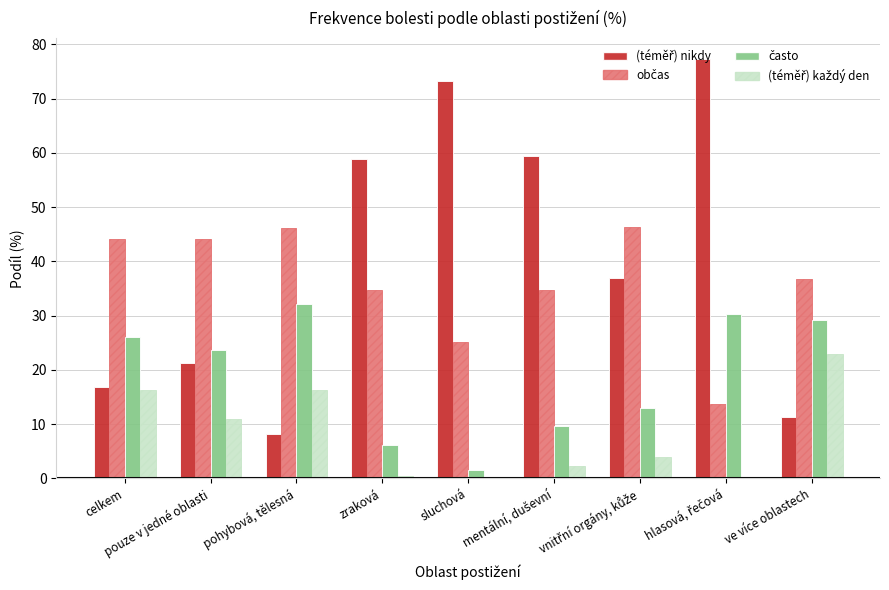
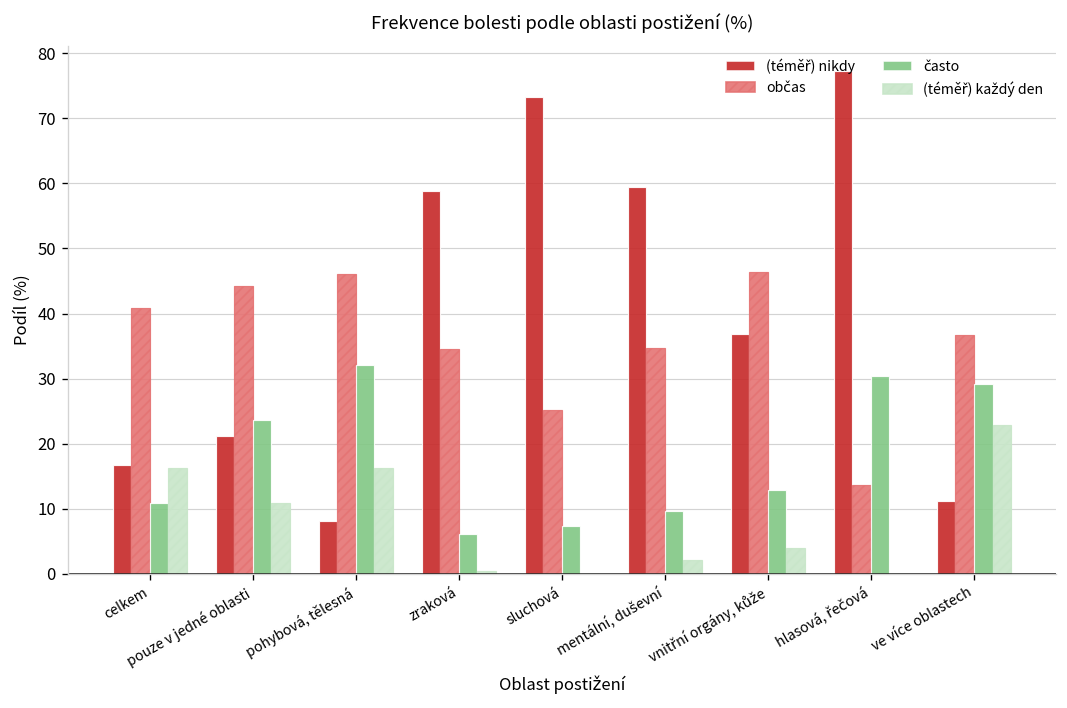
občas, celkem: 44 -> 41
často, celkem: 26 -> 11
často, sluchová: 2 -> 7
